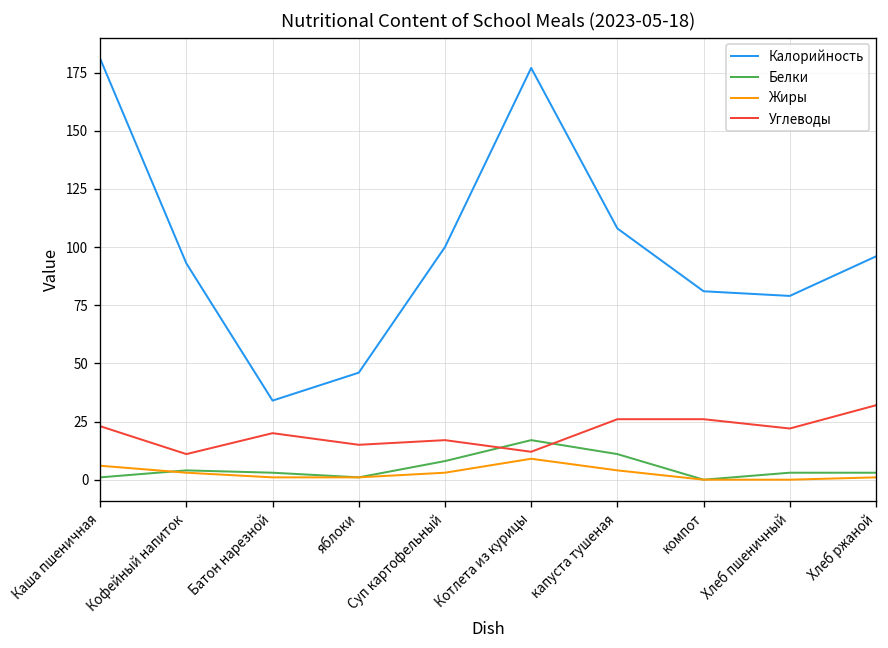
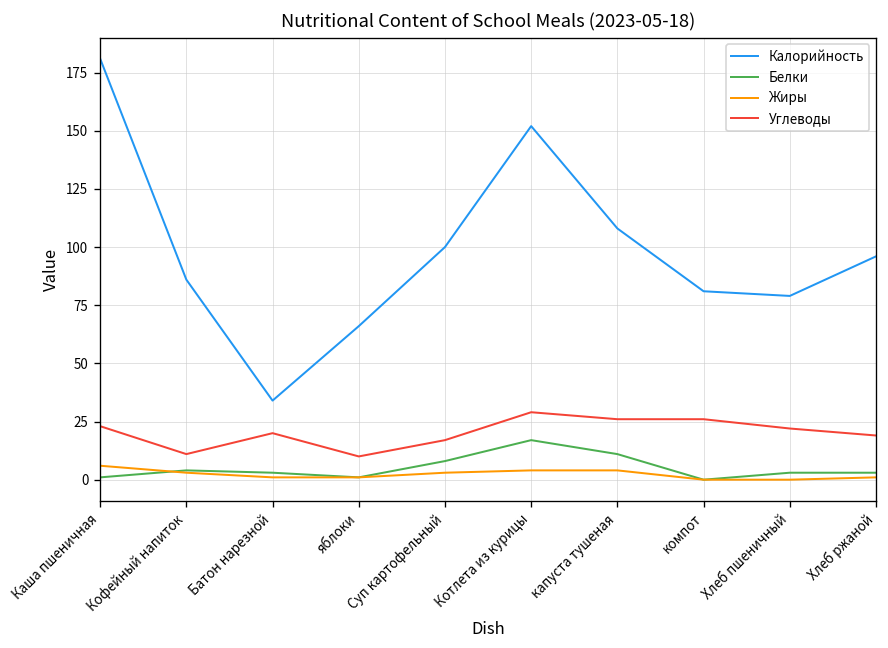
Калорийность, Кофейный напиток: 93 -> 86
Калорийность, яблоки: 46 -> 66
Углеводы, яблоки: 15 -> 10
Калорийность, Котлета из курицы: 177 -> 152
Жиры, Котлета из курицы: 9 -> 4
Углеводы, Котлета из курицы: 12 -> 29
Углеводы, Хлеб ржаной: 32 -> 19
